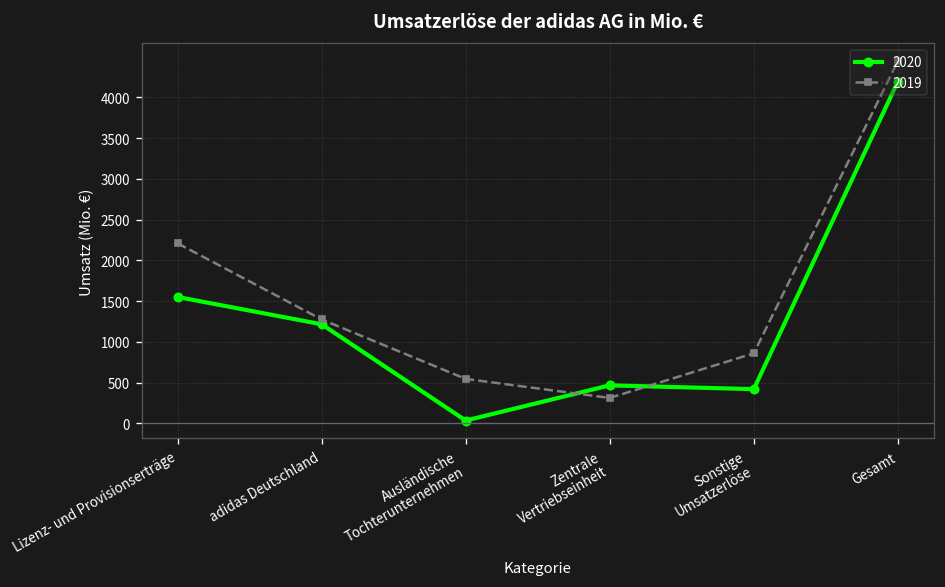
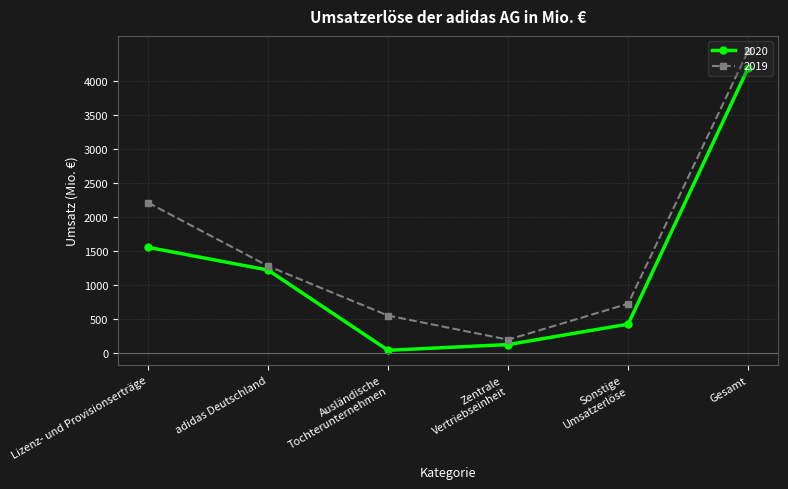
2020, Zentrale Vertriebseinheit: 500 -> 100
2019, Zentrale Vertriebseinheit: 300 -> 200
2019, Sonstige Umsatzerlöse: 900 -> 700
